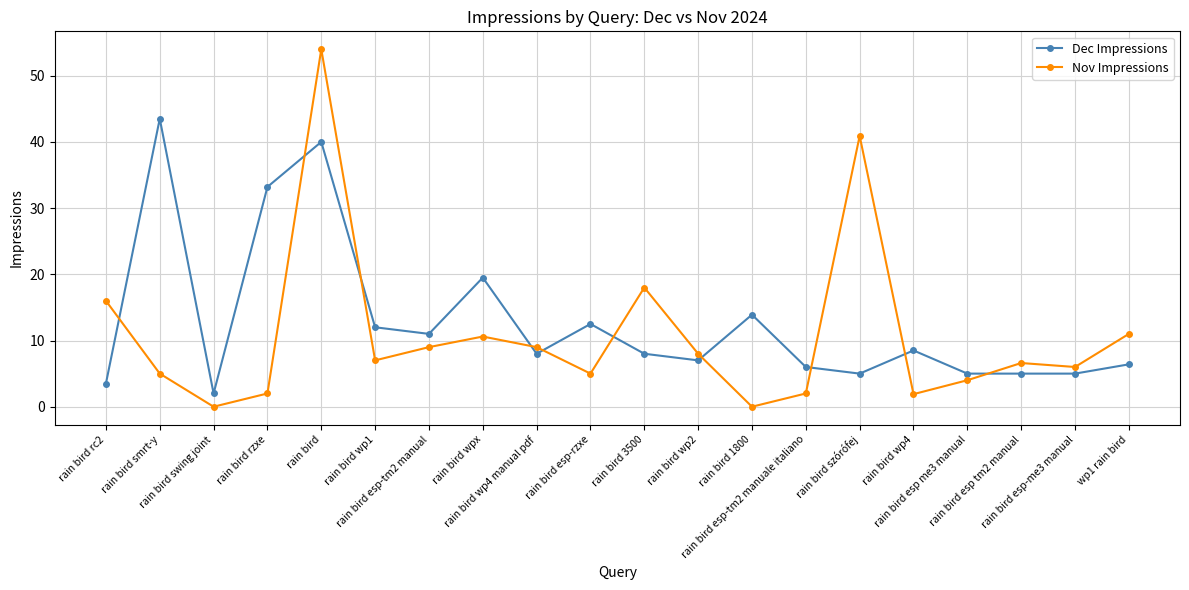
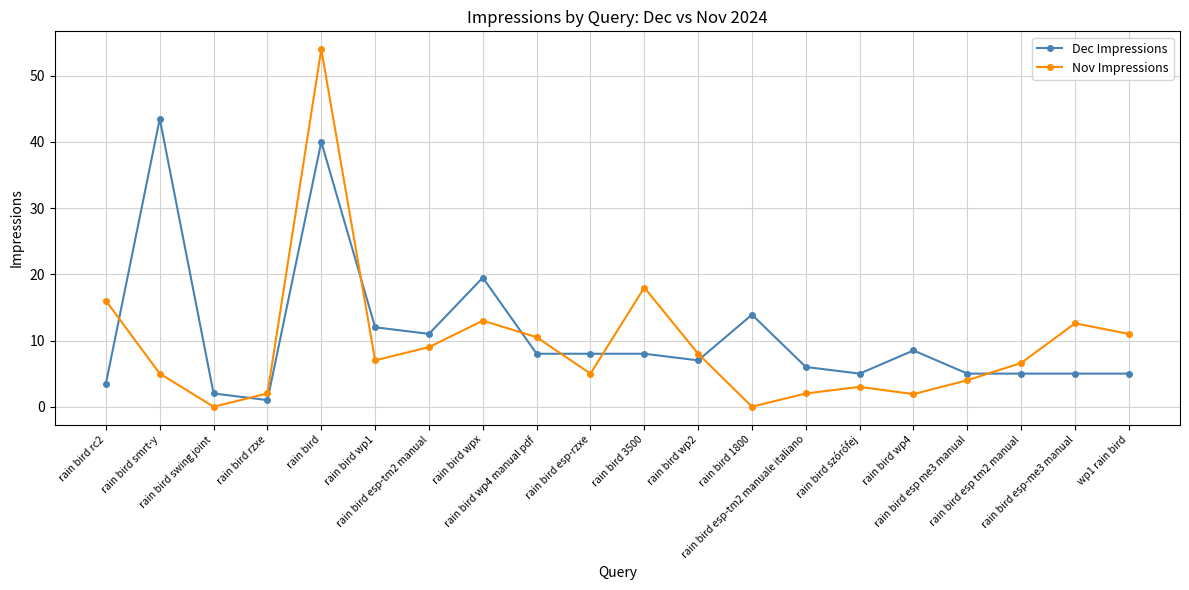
Dec Impressions, rain bird rzxe: 33 -> 1
Nov Impressions, rain bird wpx: 11 -> 13
Nov Impressions, rain bird wp4 manual pdf: 9 -> 11
Dec Impressions, rain bird esp-rzxe: 13 -> 8
Nov Impressions, rain bird szórófej: 41 -> 3
Nov Impressions, rain bird esp-me3 manual: 6 -> 13
Dec Impressions, wp1 rain bird: 6 -> 5
